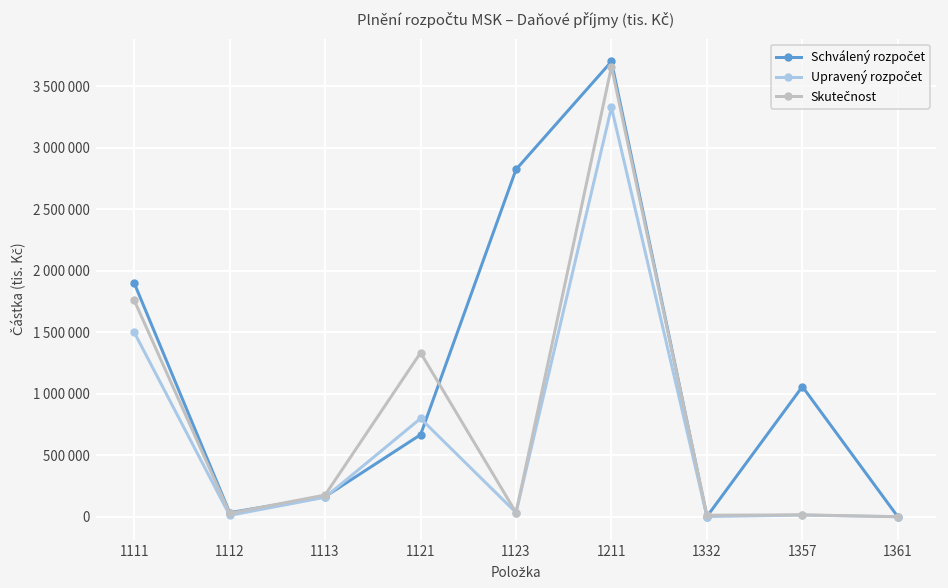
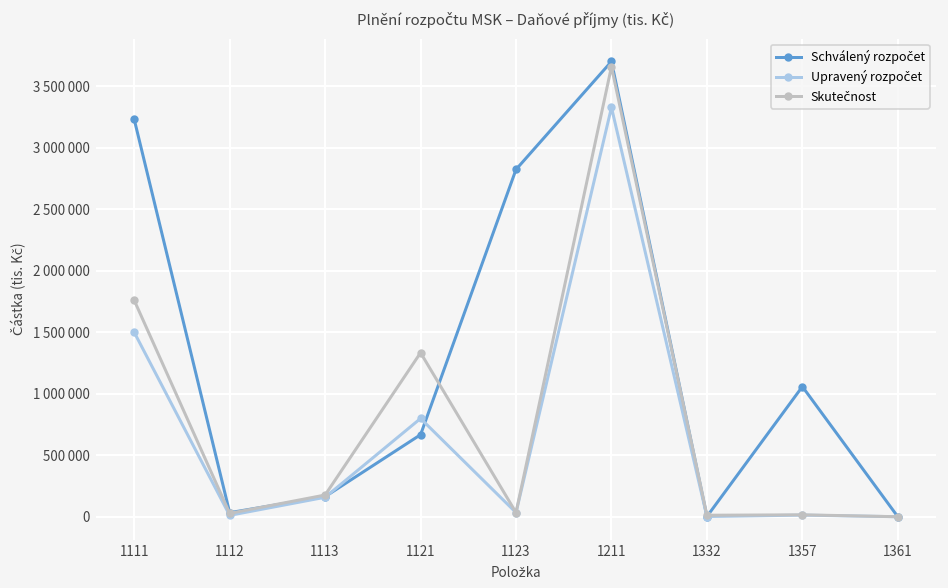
Schválený rozpočet, 1111: 1900000 -> 3230000
